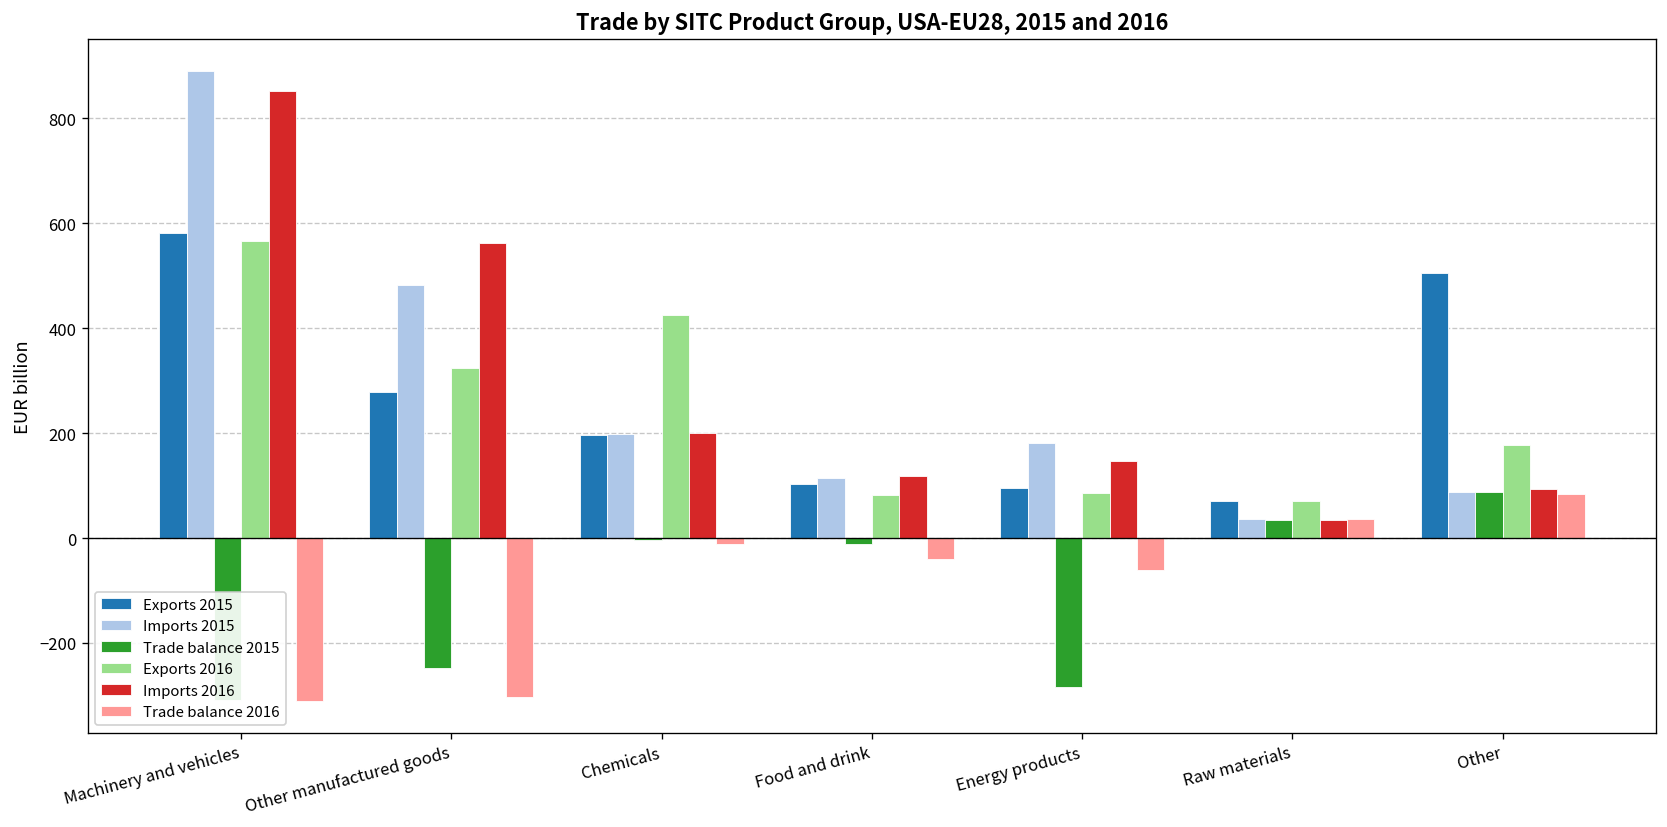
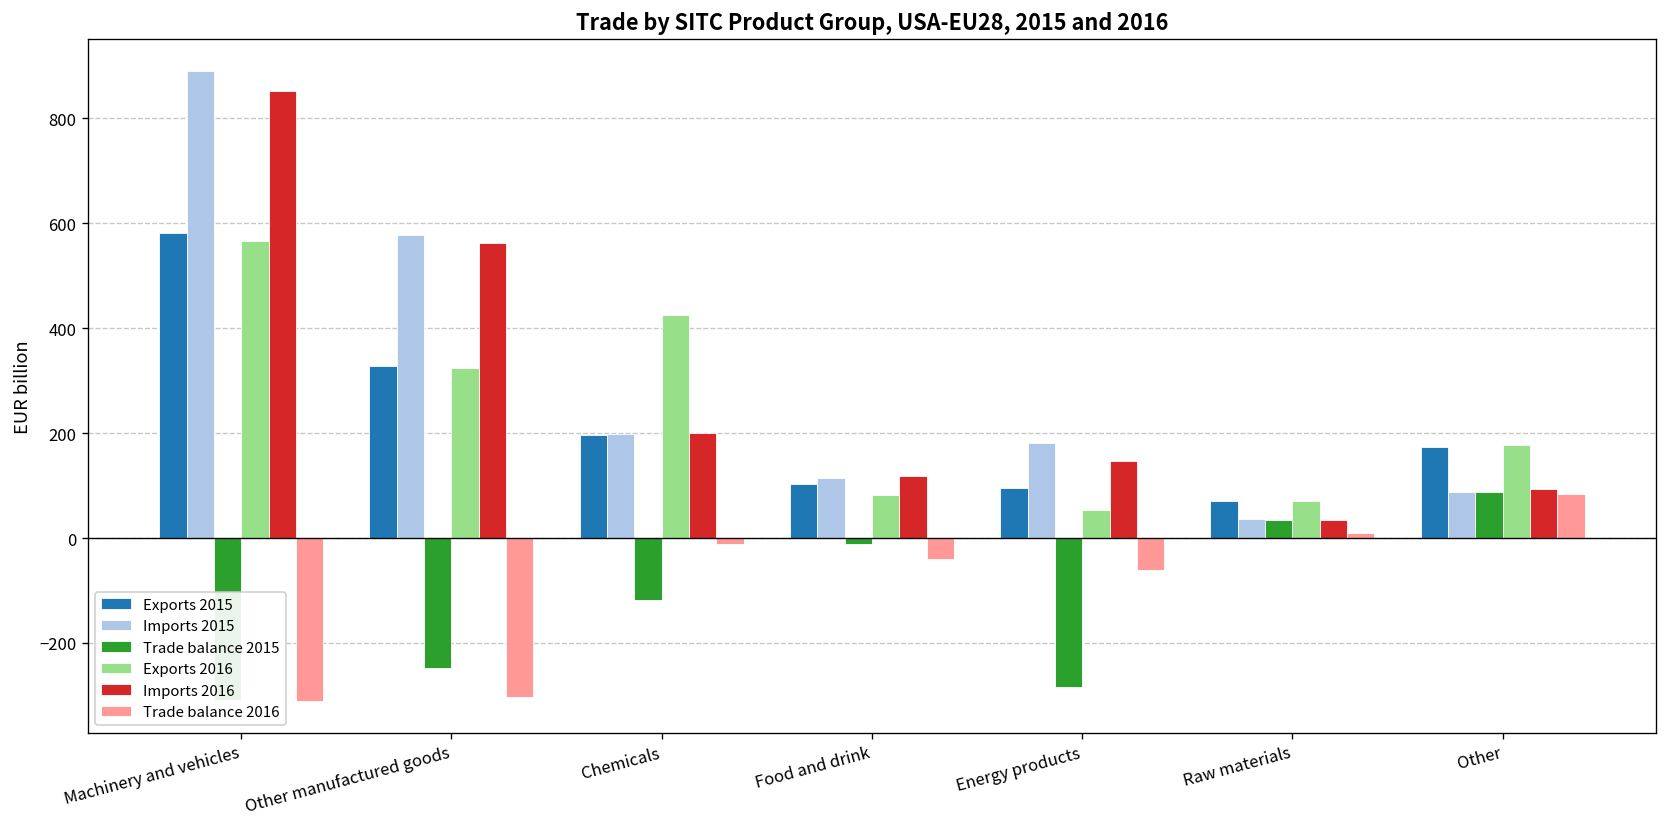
Exports 2015, Other manufactured goods: 280 -> 330
Imports 2015, Other manufactured goods: 480 -> 580
Trade balance 2015, Chemicals: 0 -> -120
Exports 2016, Energy products: 90 -> 50
Trade balance 2016, Raw materials: 40 -> 10
Exports 2015, Other: 510 -> 170
